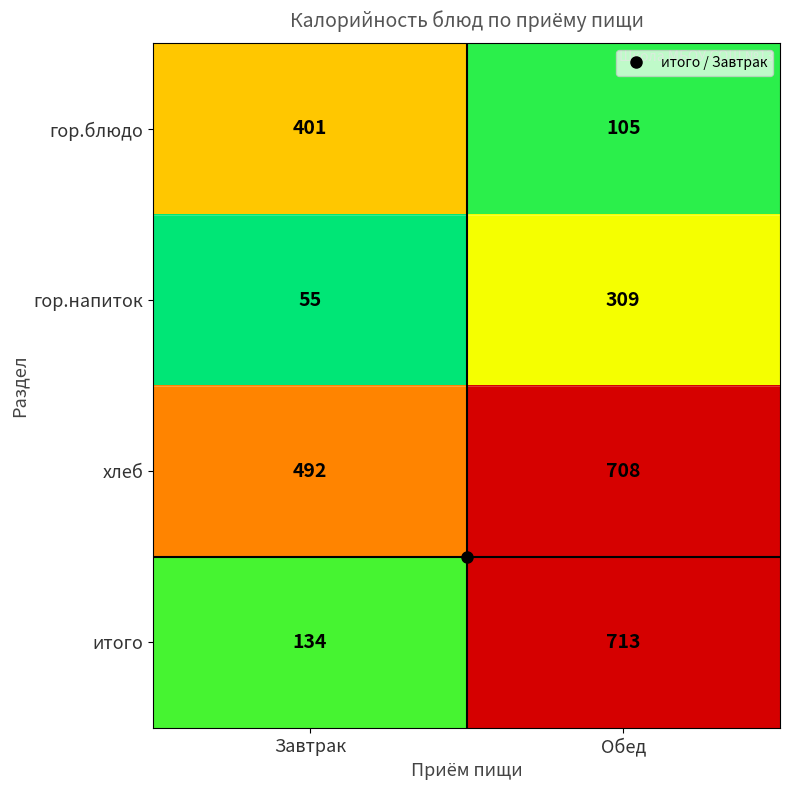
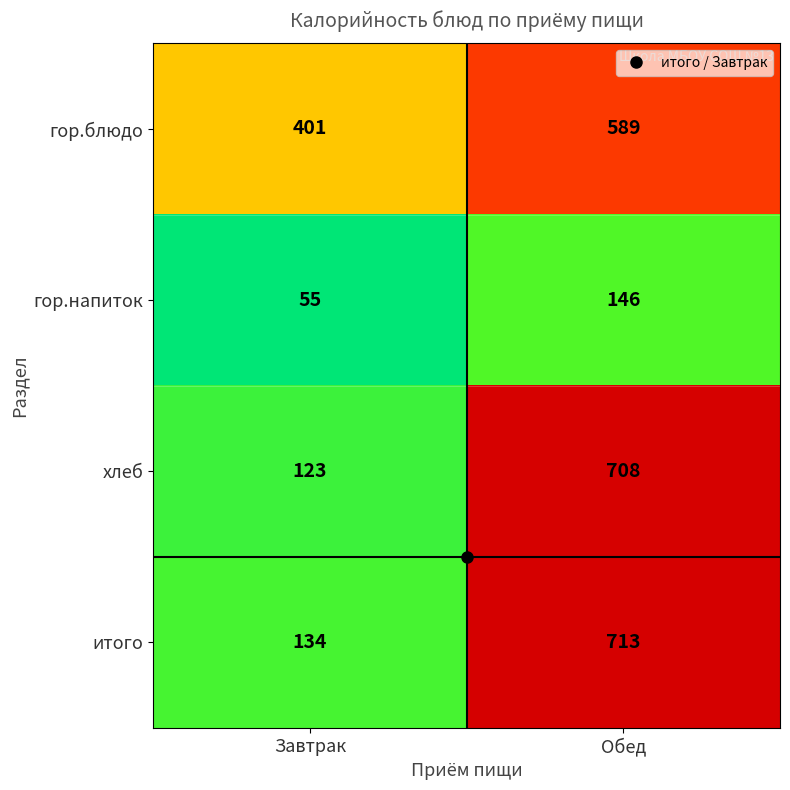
гор.блюдо, Обед: 105 -> 589
гор.напиток, Обед: 309 -> 146
хлеб, Завтрак: 492 -> 123
